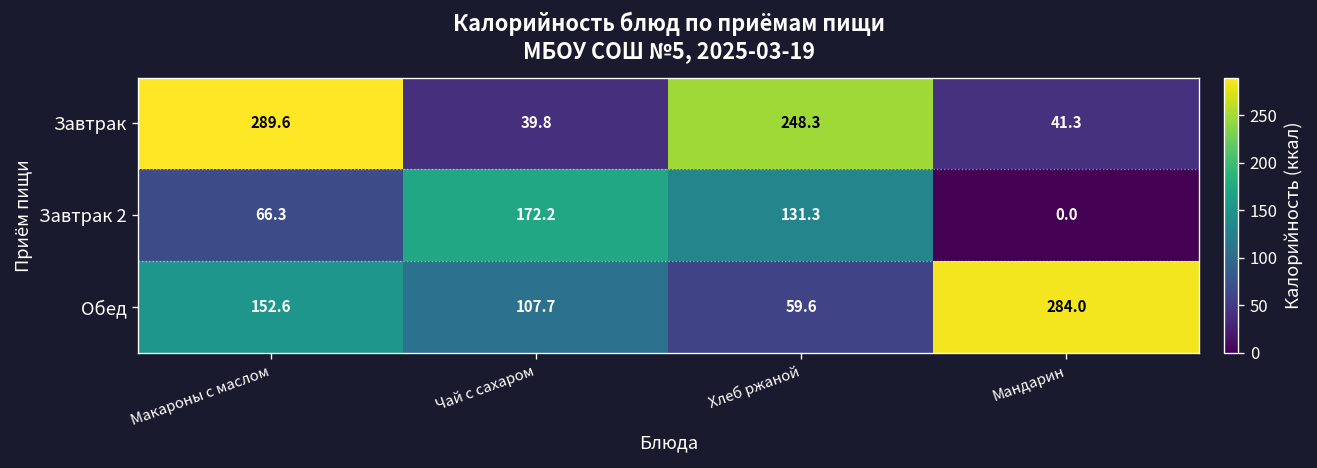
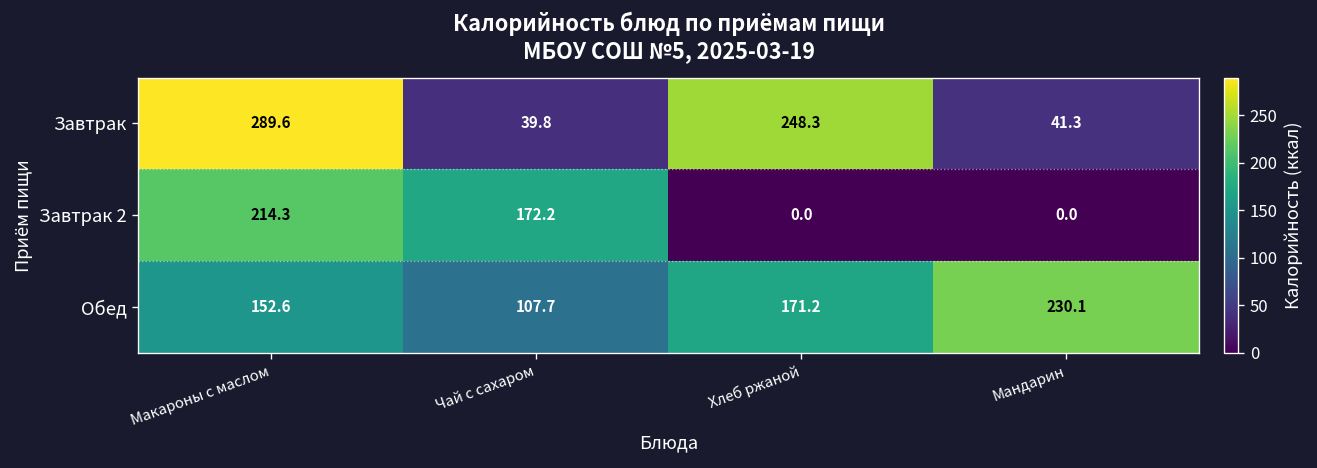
Завтрак 2, Макароны с маслом: 66.3 -> 214.3
Завтрак 2, Хлеб ржаной: 131.3 -> 0.0
Обед, Хлеб ржаной: 59.6 -> 171.2
Обед, Мандарин: 284.0 -> 230.1
